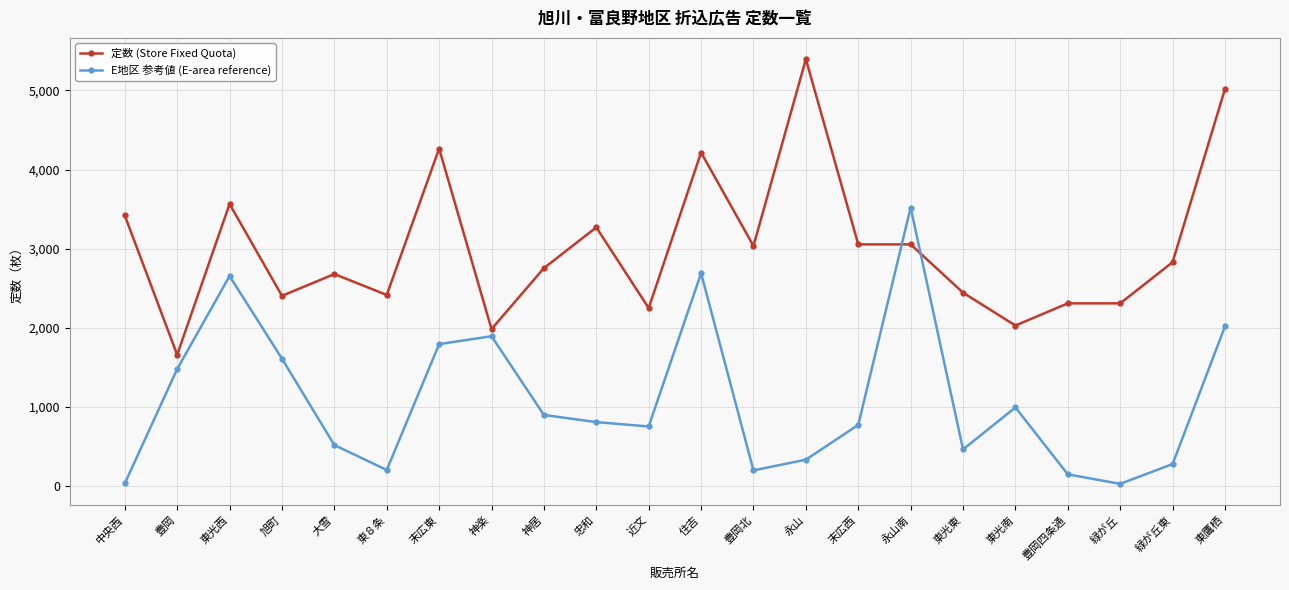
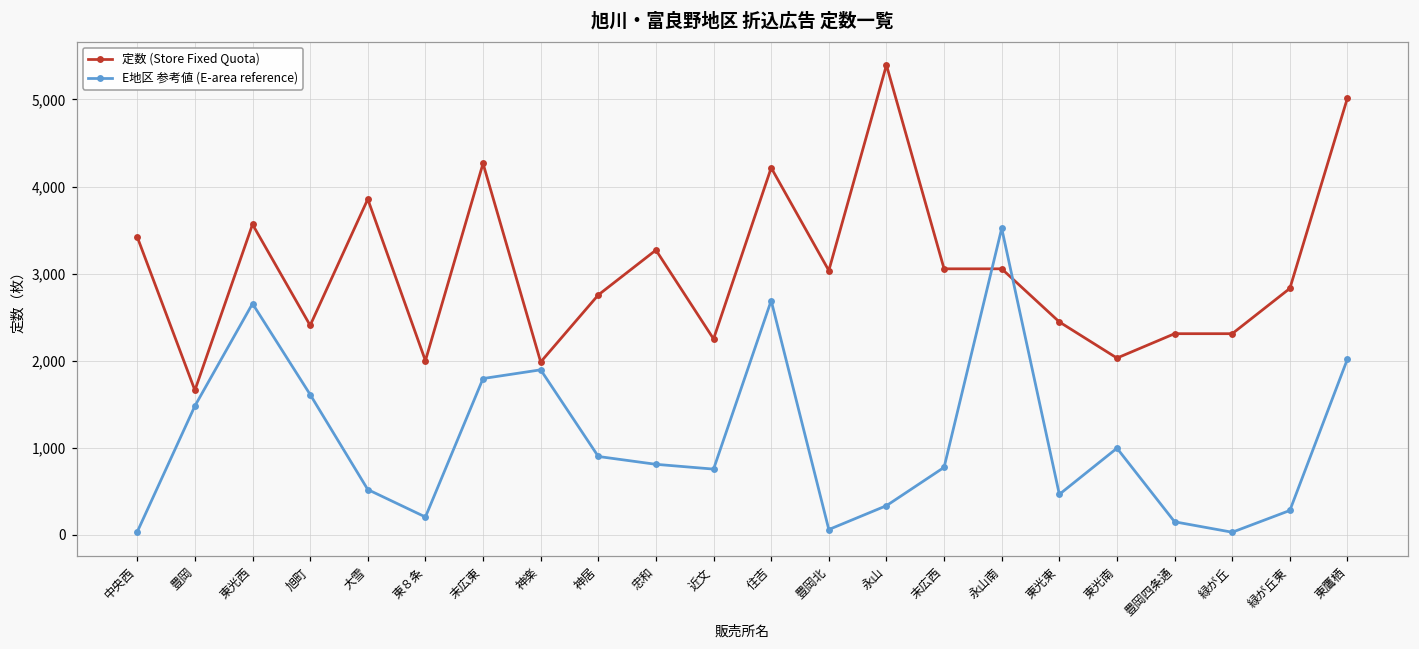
定数 (Store Fixed Quota), 大雪: 2,700 -> 3,900
定数 (Store Fixed Quota), 東８条: 2,400 -> 2,000
E地区 参考値 (E-area reference), 豊岡北: 200 -> 100
